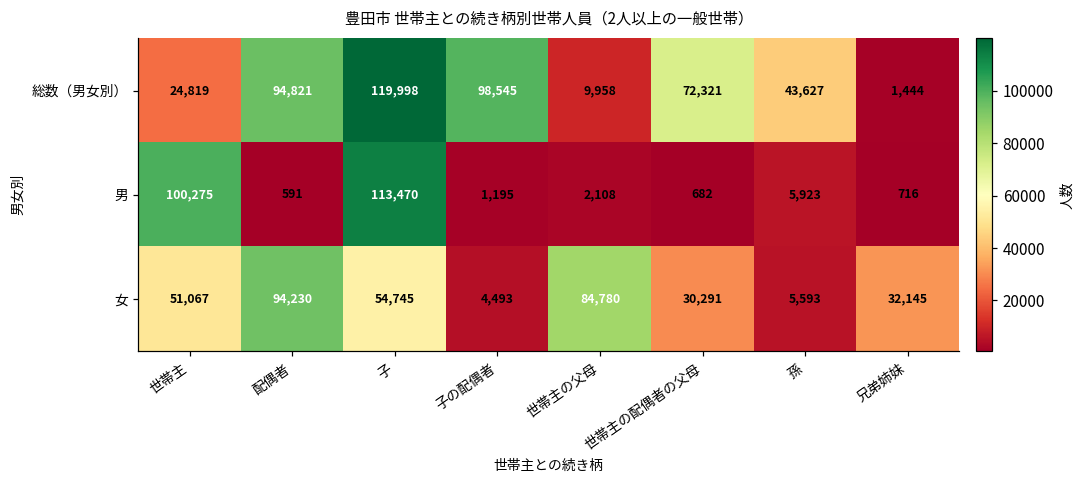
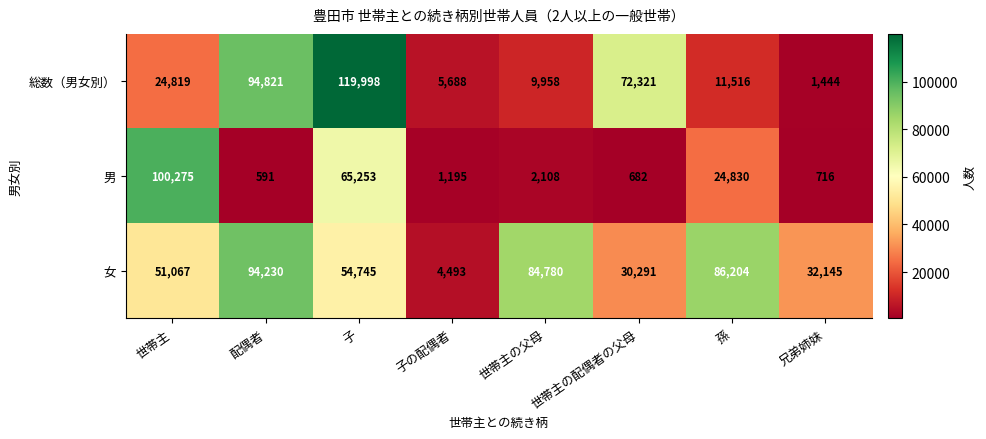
総数（男女別）, 子の配偶者: 98,545 -> 5,688
総数（男女別）, 孫: 43,627 -> 11,516
男, 子: 113,470 -> 65,253
男, 孫: 5,923 -> 24,830
女, 孫: 5,593 -> 86,204
